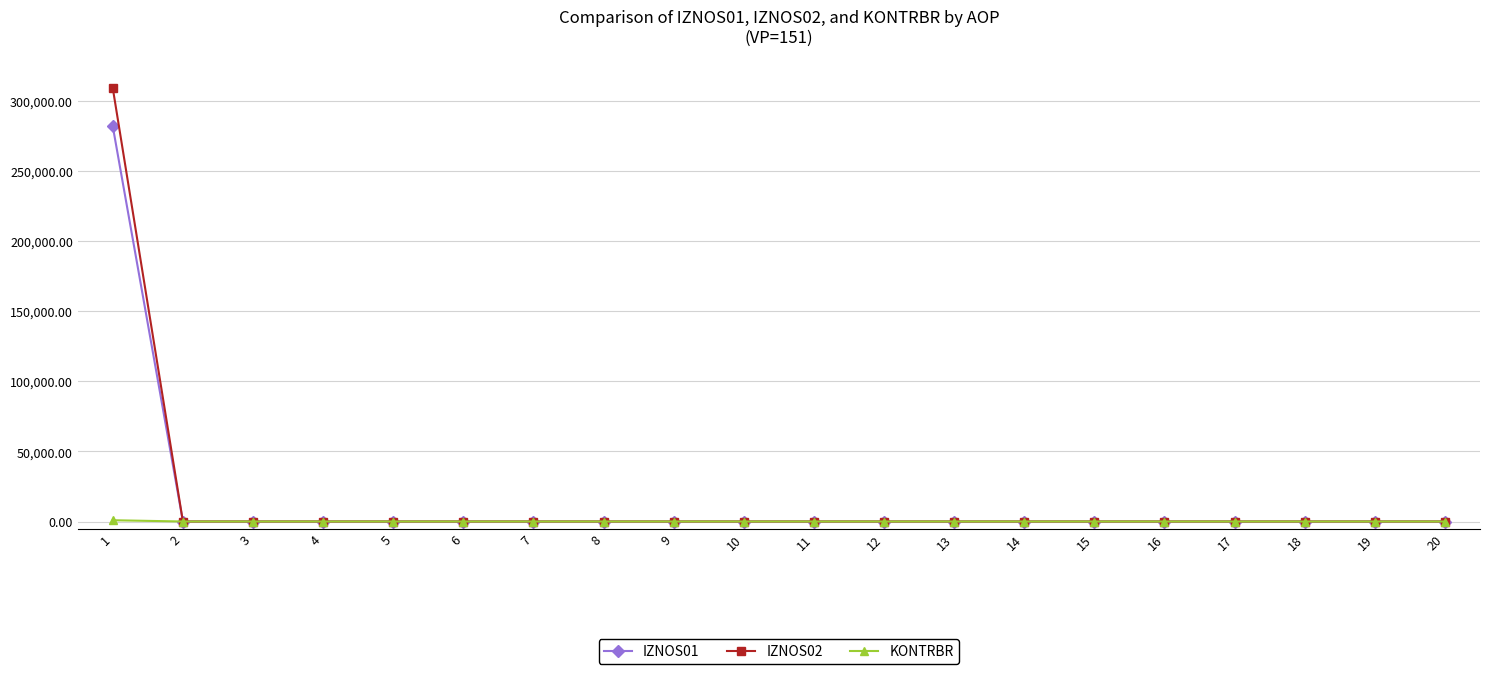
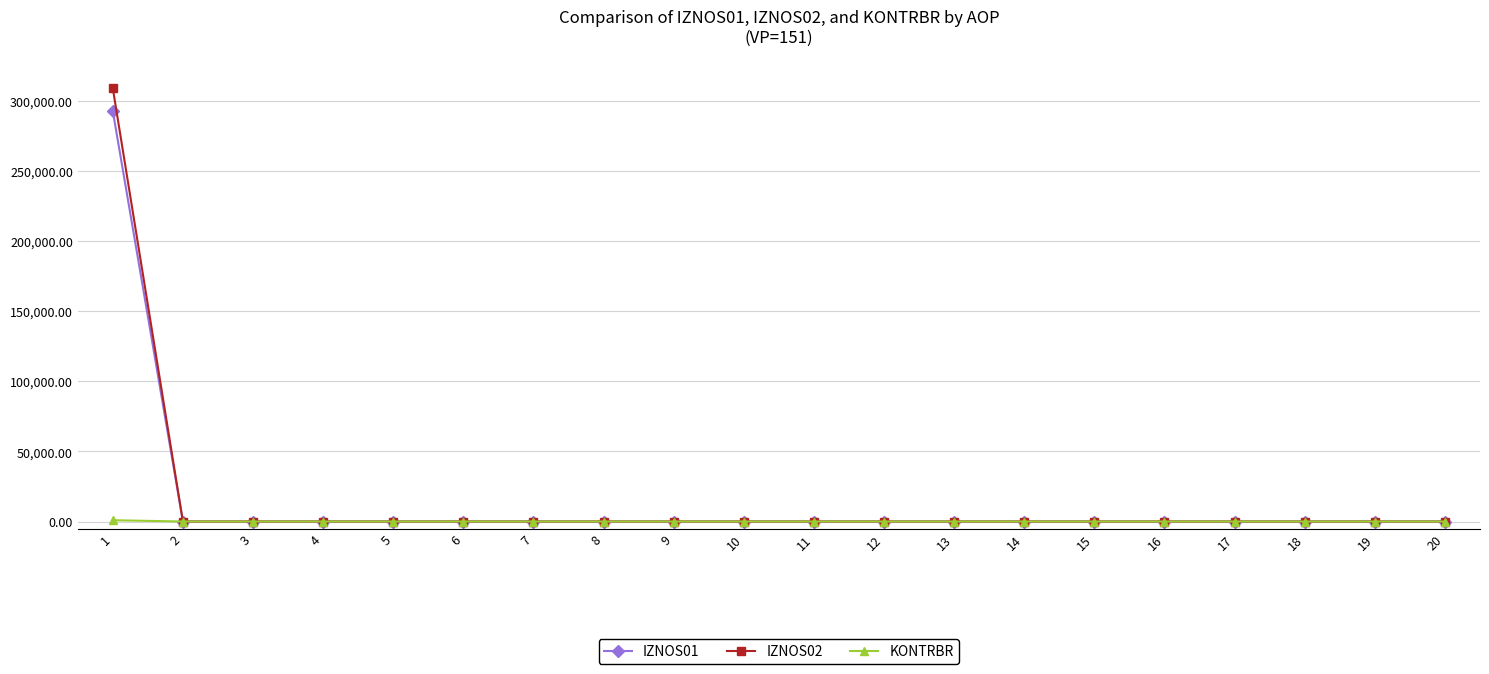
IZNOS01, 1: 282,000 -> 293,000
